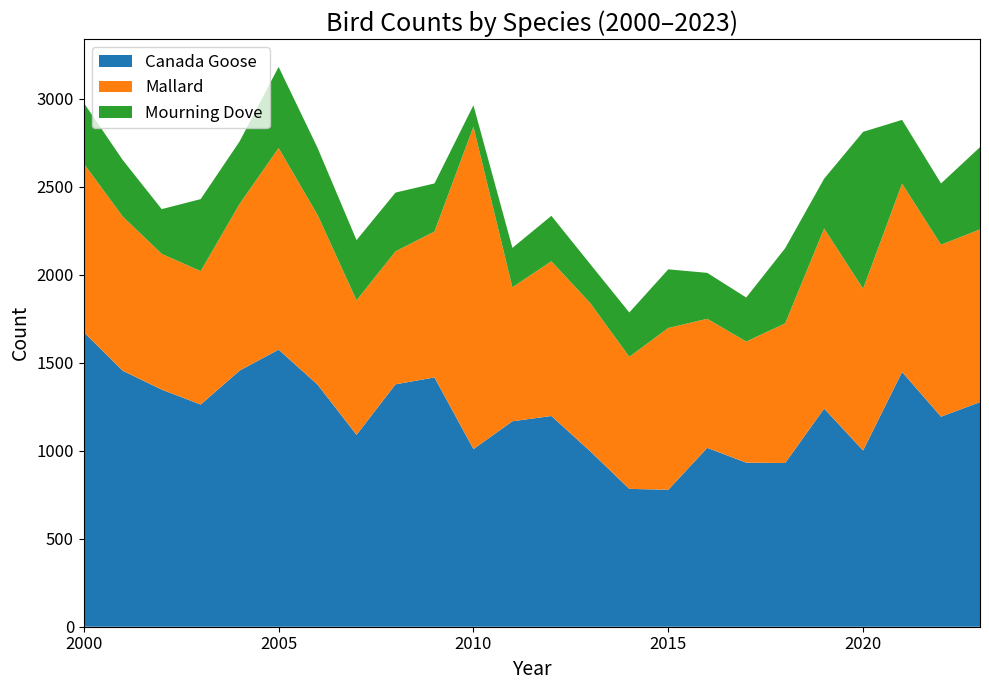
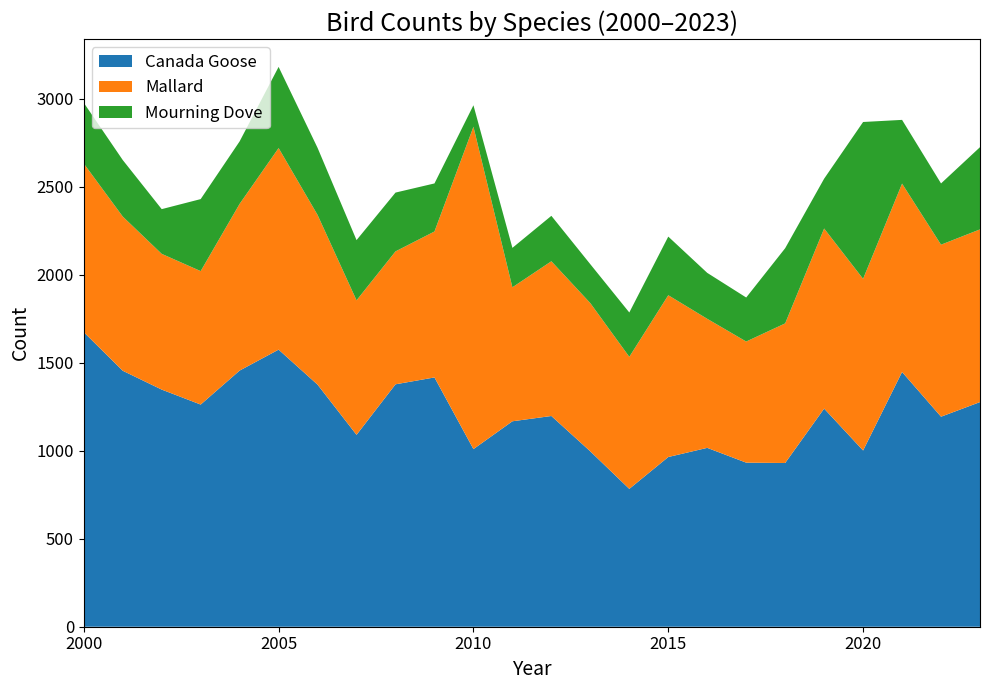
Canada Goose, 2015: 780 -> 960
Mallard, 2020: 920 -> 980
